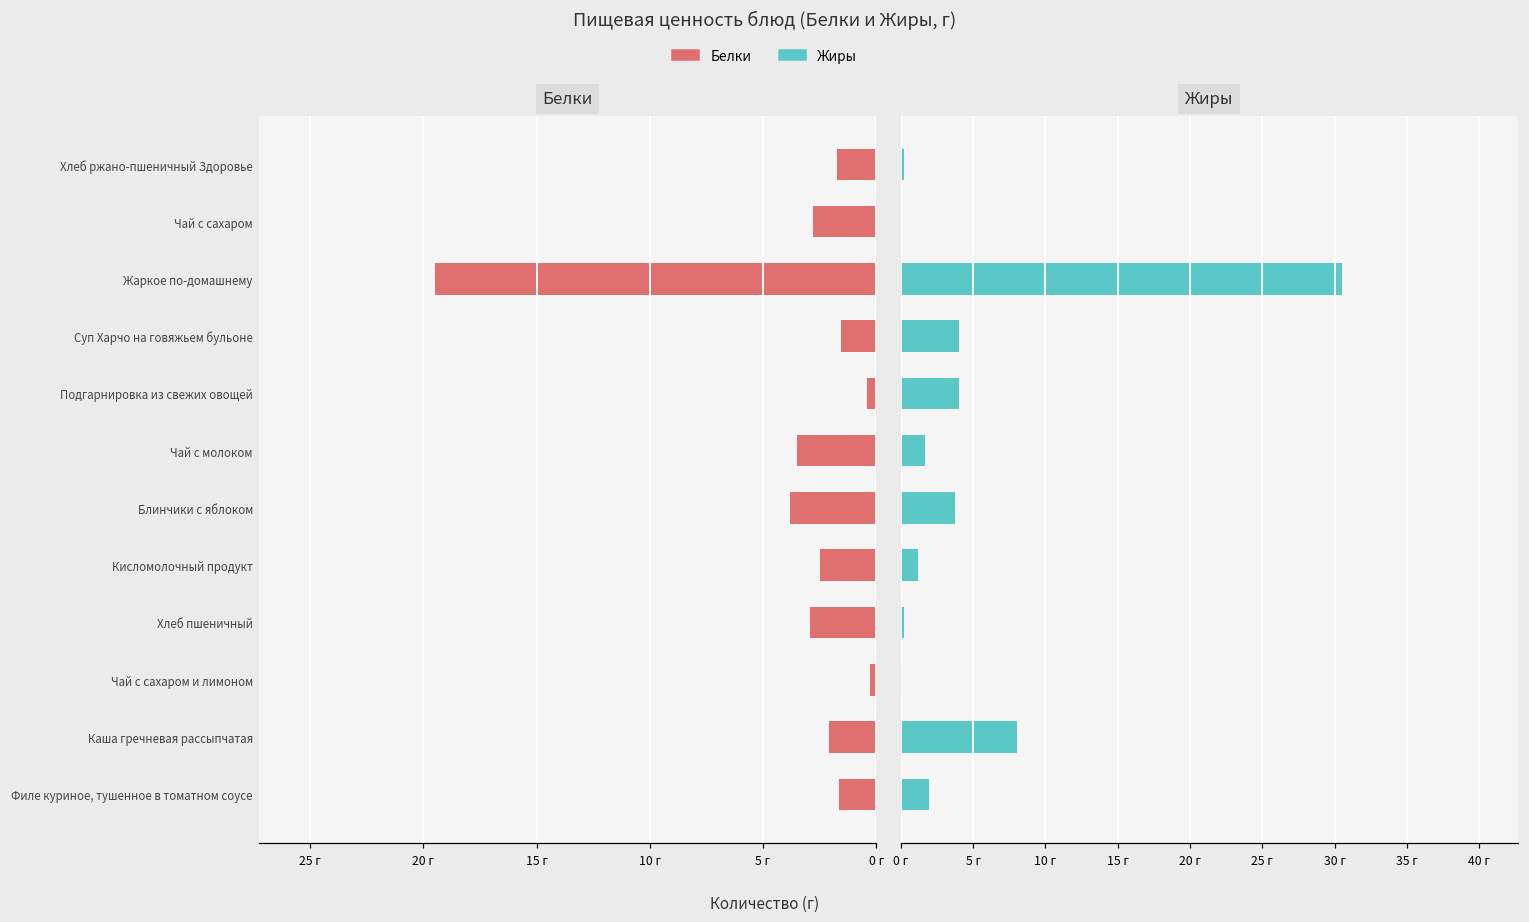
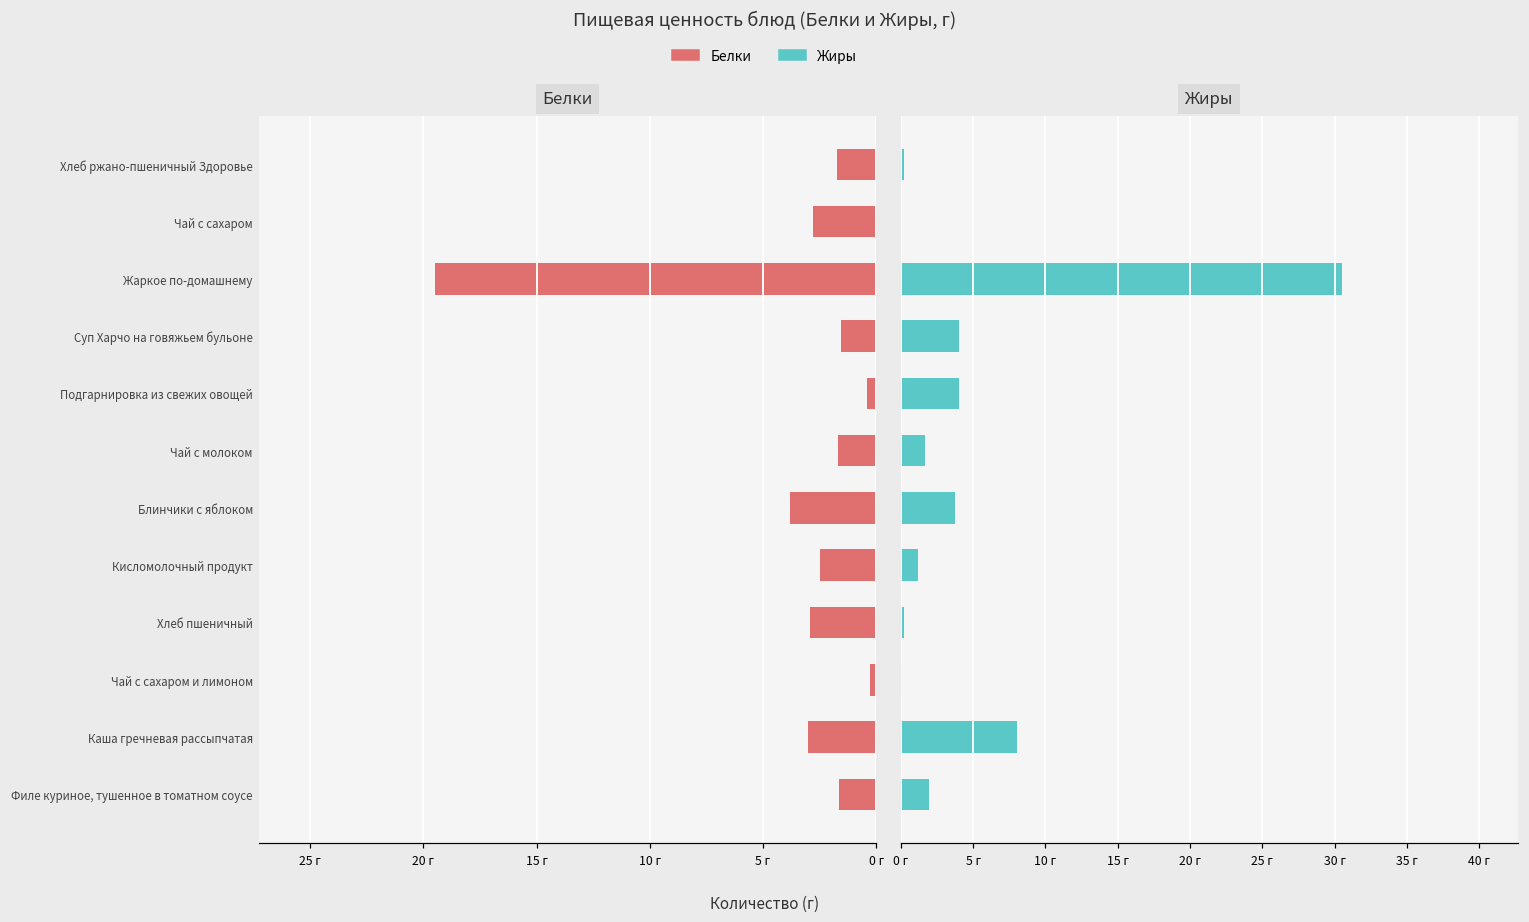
Белки, Чай с молоком: 3.5 г -> 1.7 г
Белки, Каша гречневая рассыпчатая: 2.1 г -> 3.0 г
